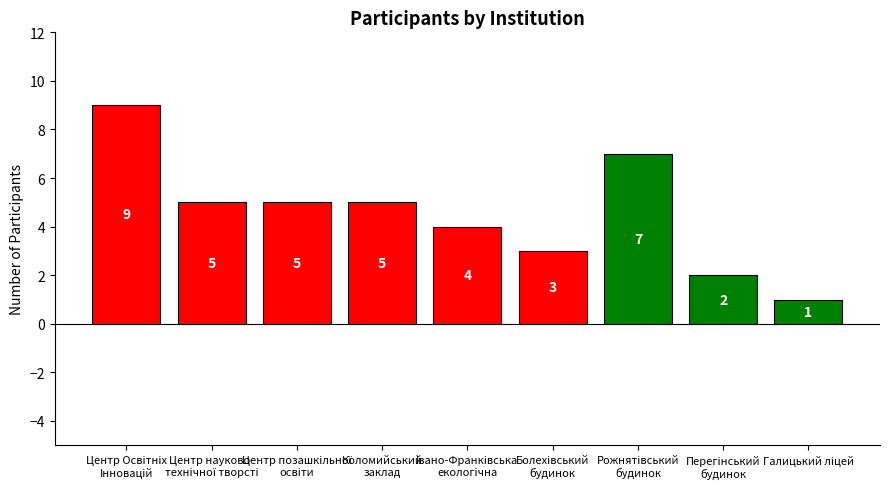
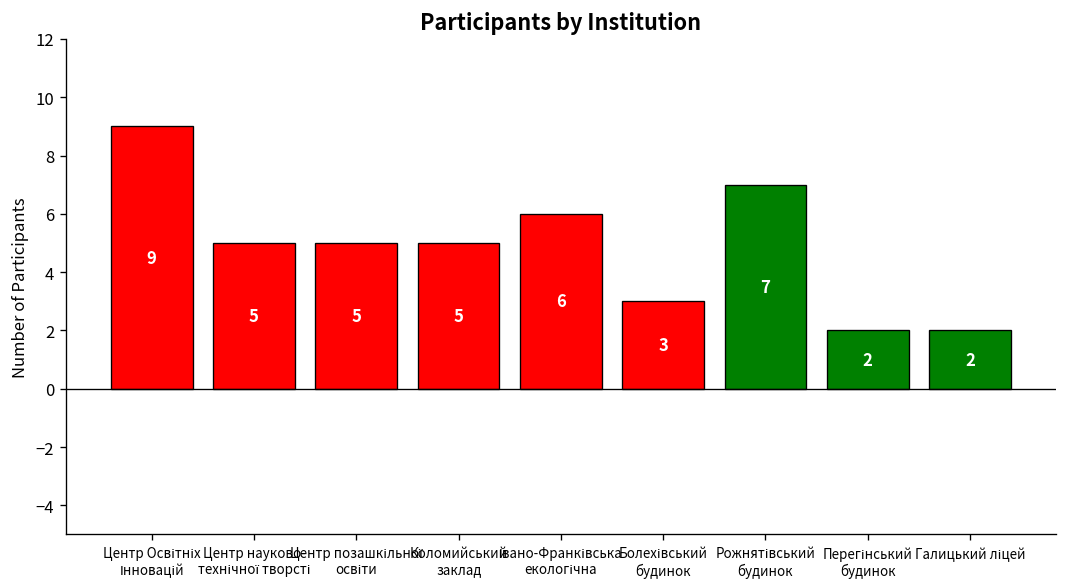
Івано-Франківська екологічна: 4 -> 6
Галицький ліцей: 1 -> 2
